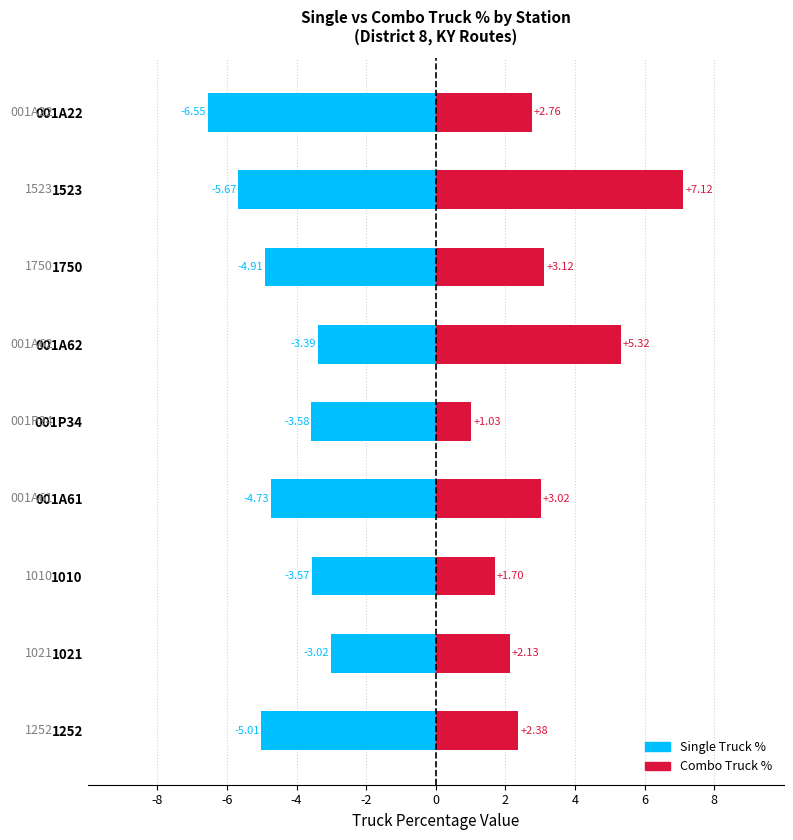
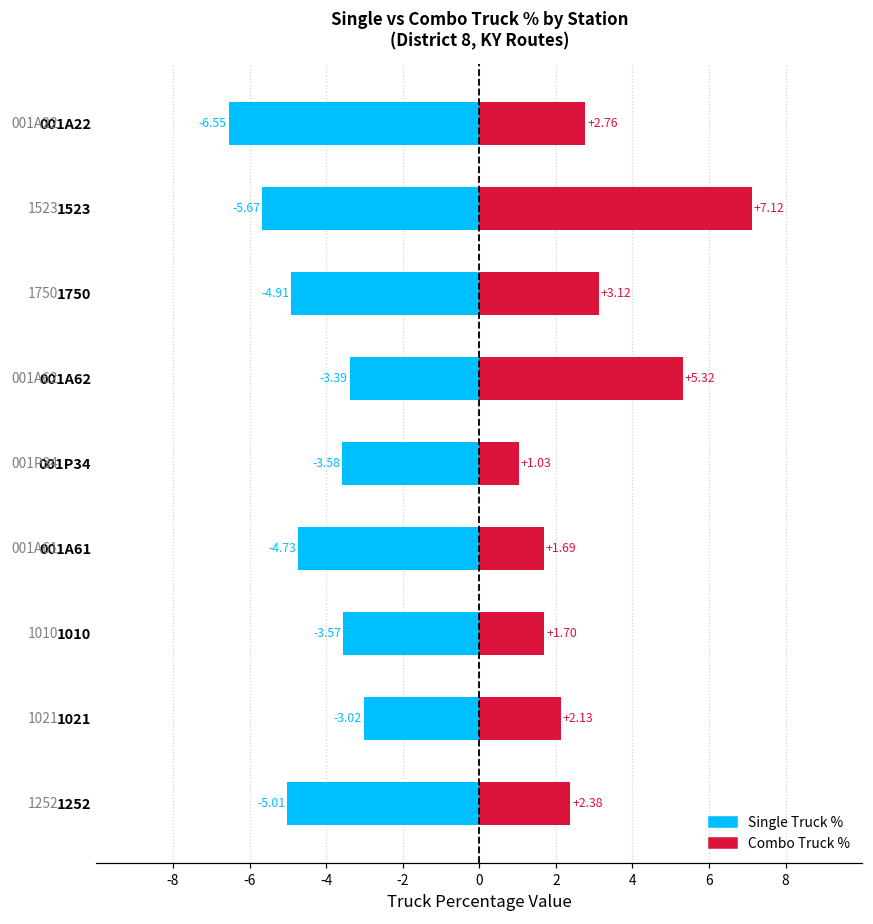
Combo Truck %, 001A61: +3.02 -> +1.69
